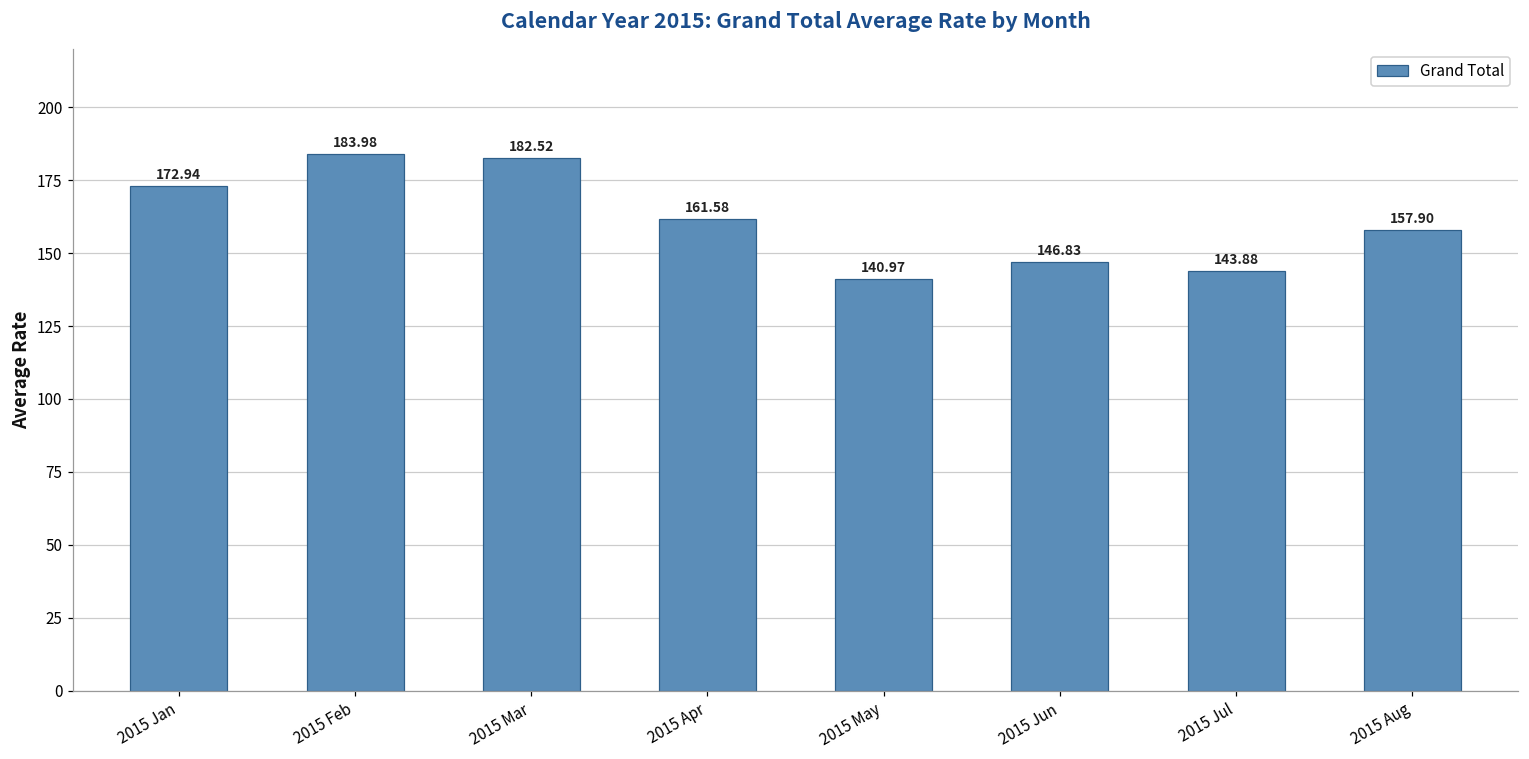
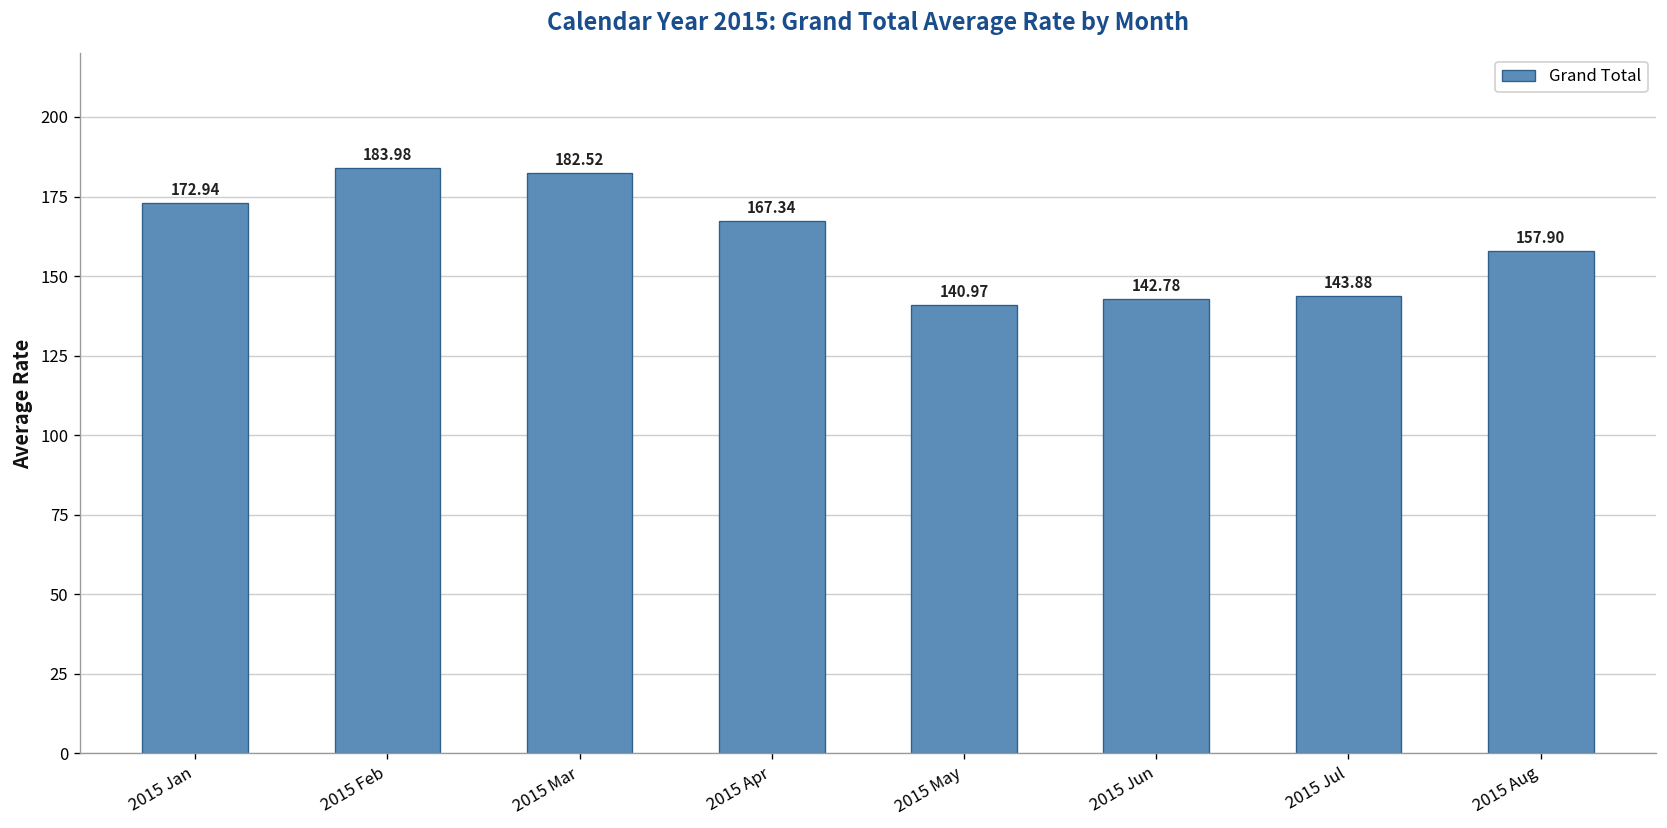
2015 Apr: 161.58 -> 167.34
2015 Jun: 146.83 -> 142.78
